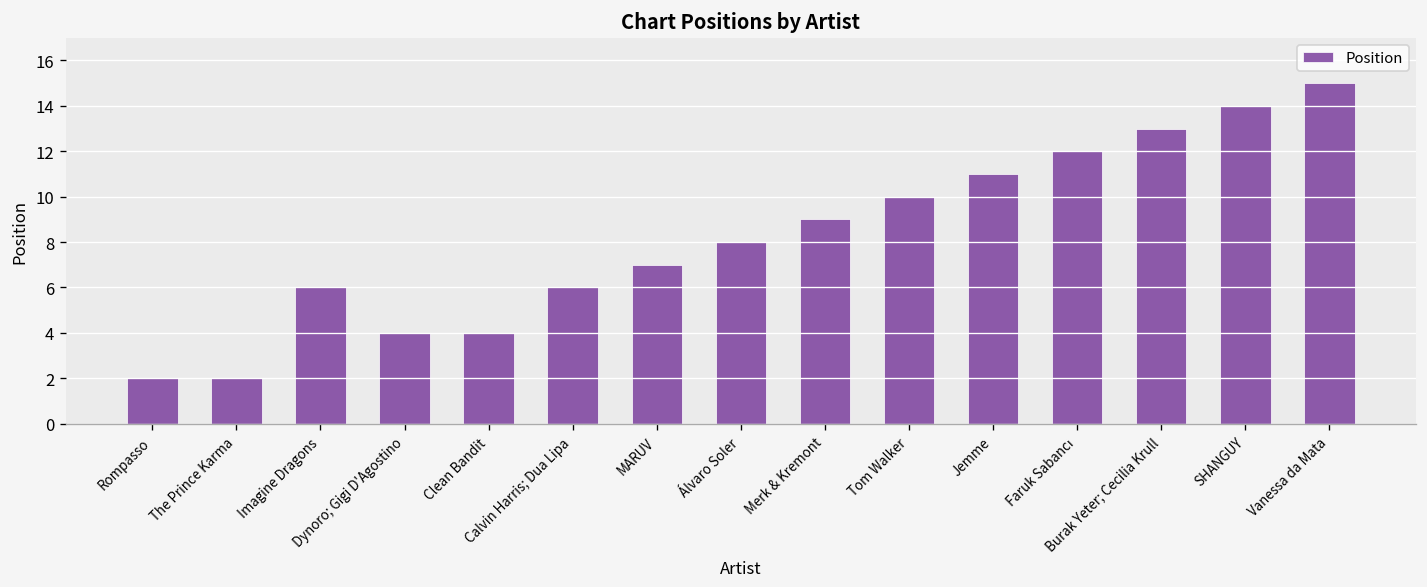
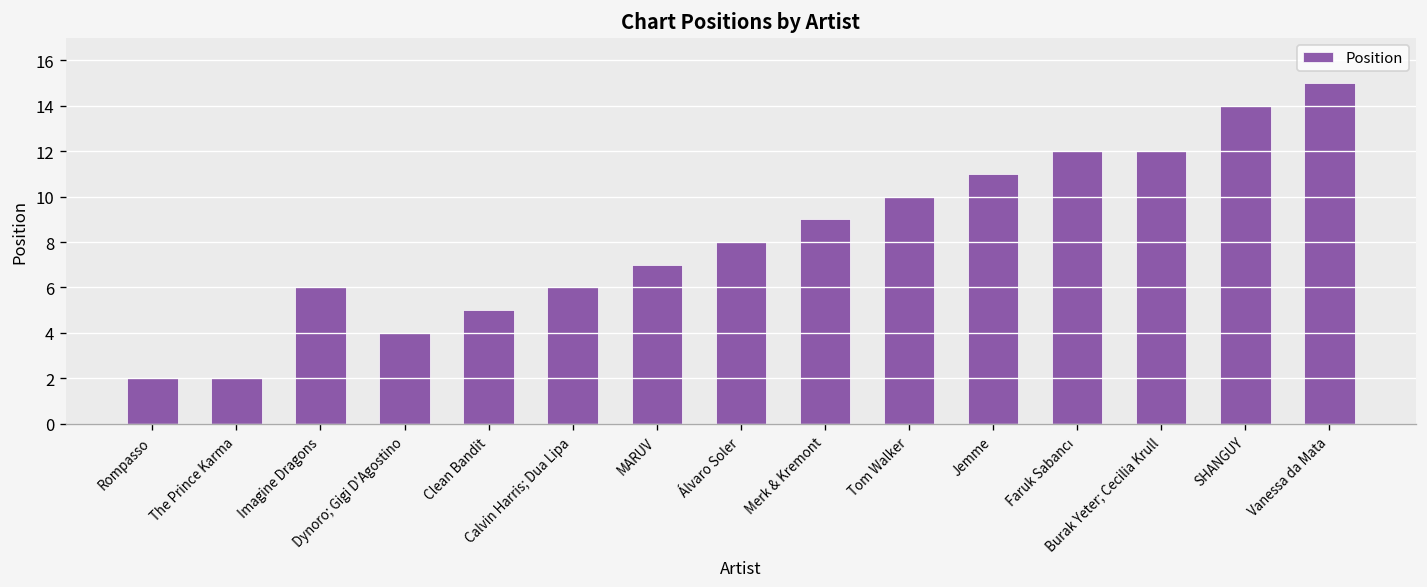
Clean Bandit: 4 -> 5
Burak Yeter; Cecilia Krull: 13 -> 12
